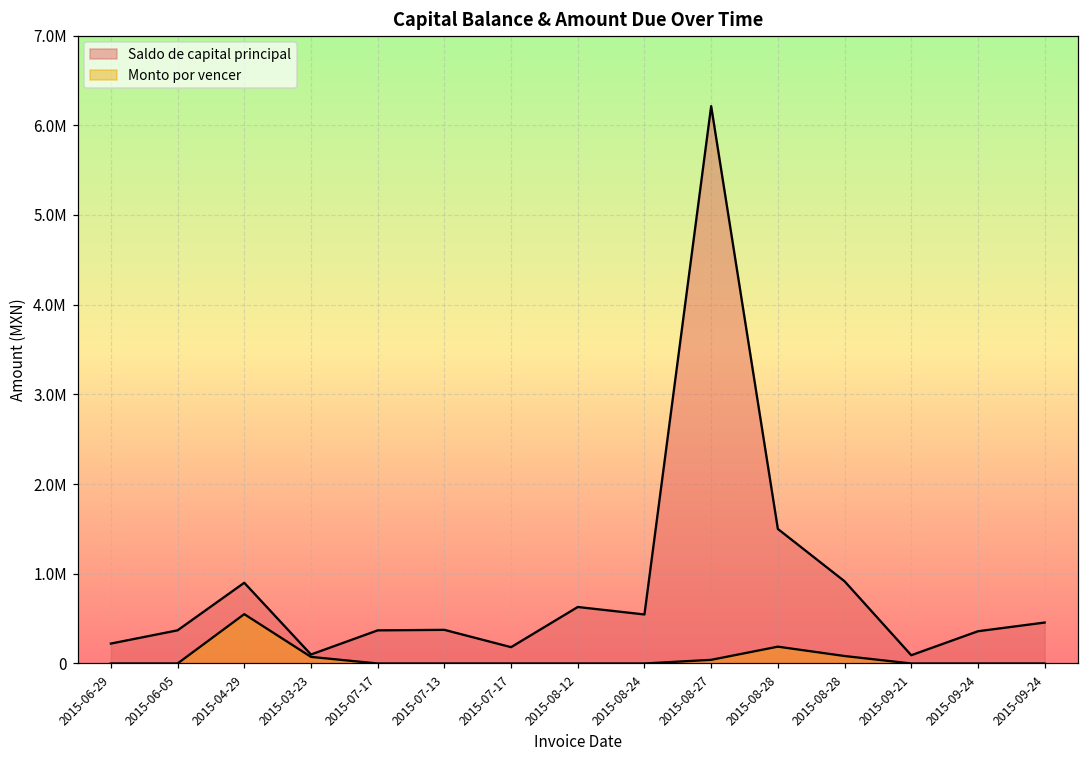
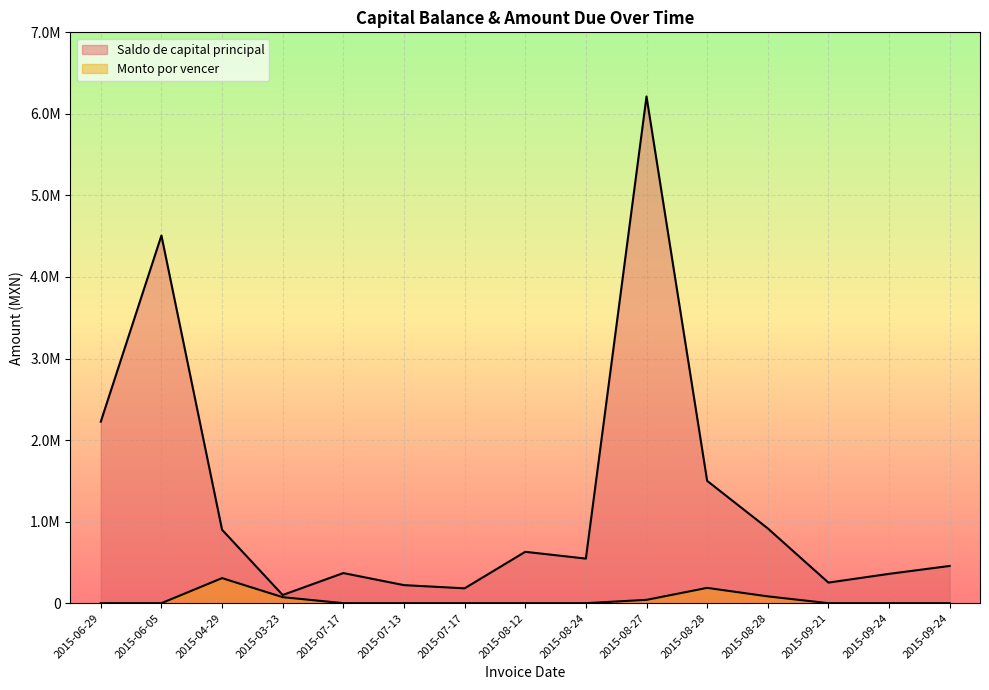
Saldo de capital principal, 2015-06-29: 200000 -> 2200000
Saldo de capital principal, 2015-06-05: 400000 -> 4500000
Monto por vencer, 2015-04-29: 600000 -> 300000
Saldo de capital principal, 2015-07-13: 400000 -> 200000
Saldo de capital principal, 2015-09-21: 100000 -> 300000
